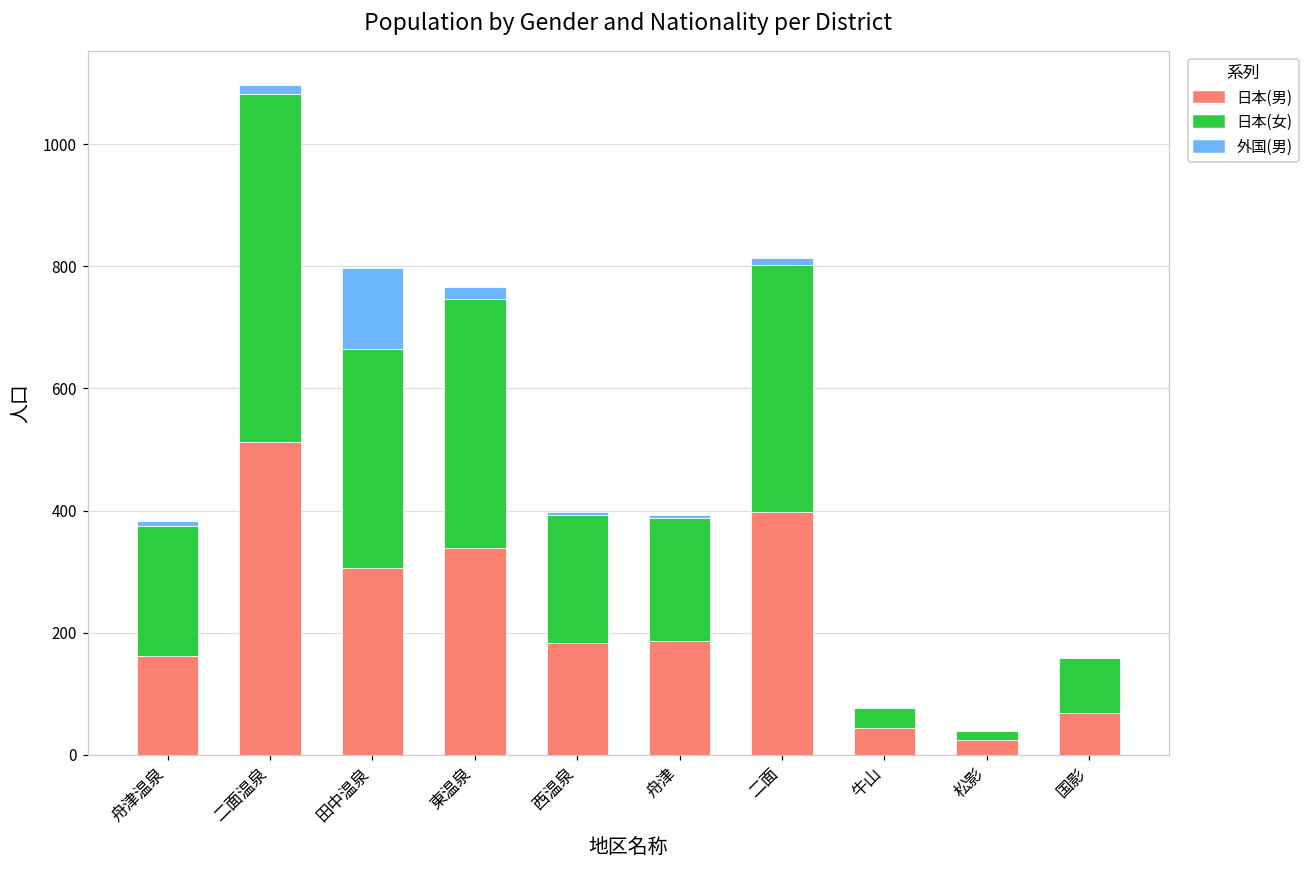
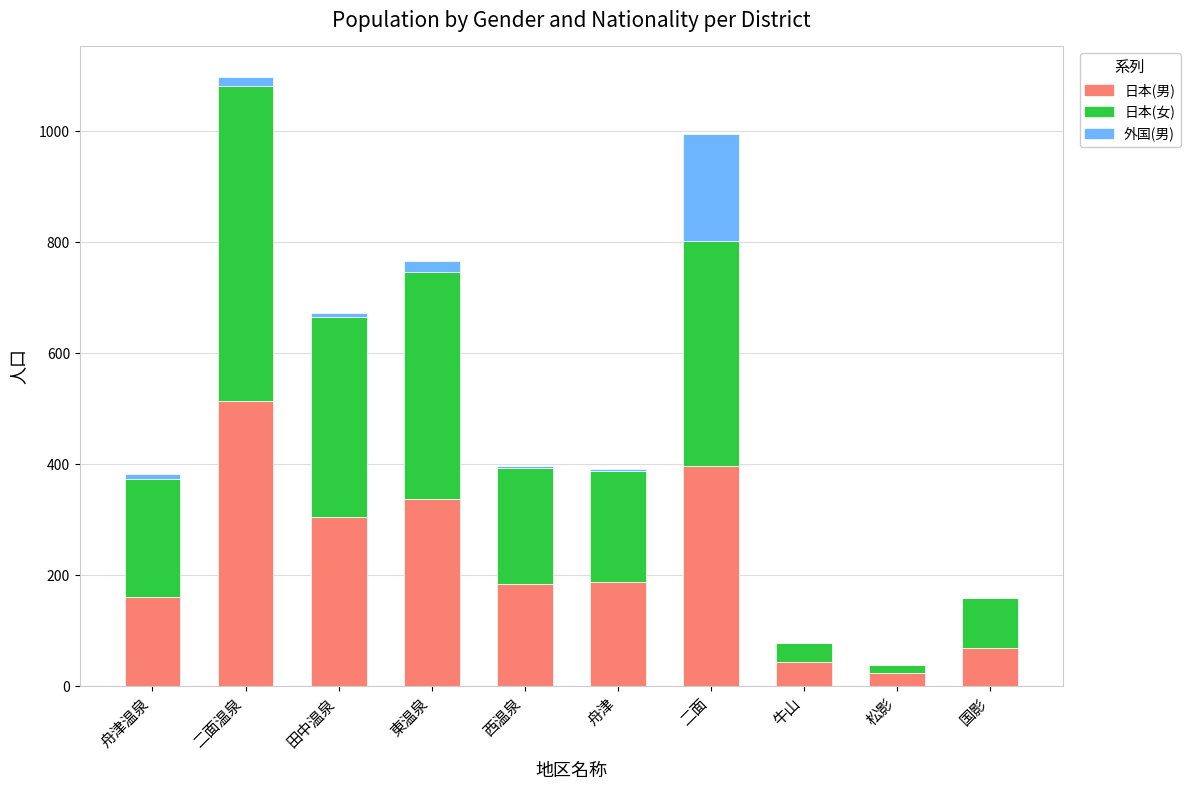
外国(男), 田中温泉: 130 -> 10
外国(男), 二面: 10 -> 190
